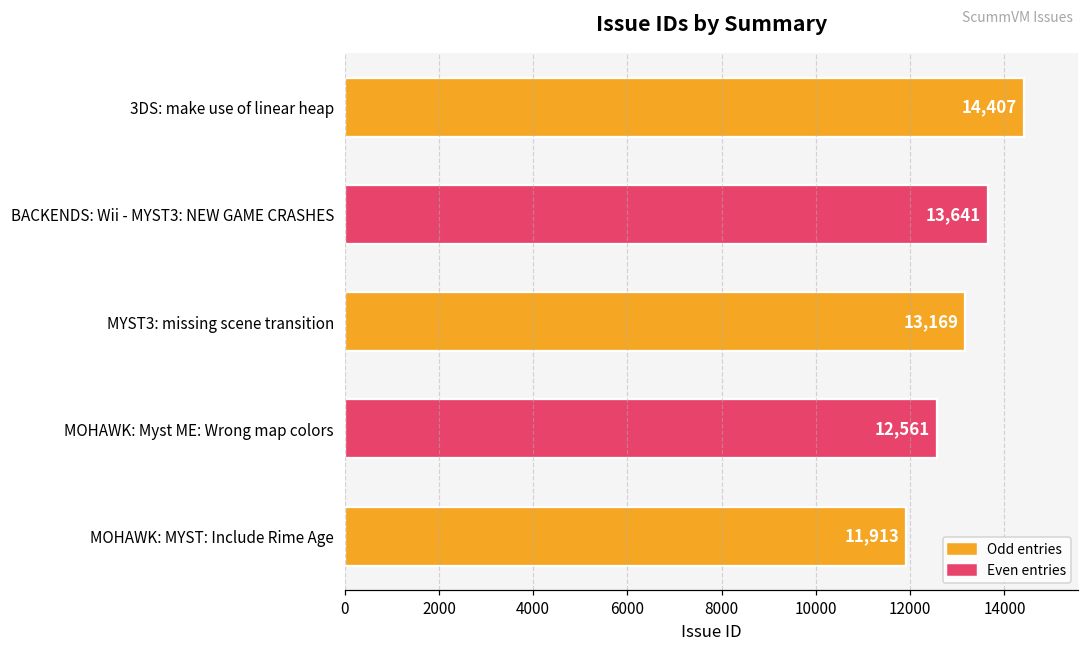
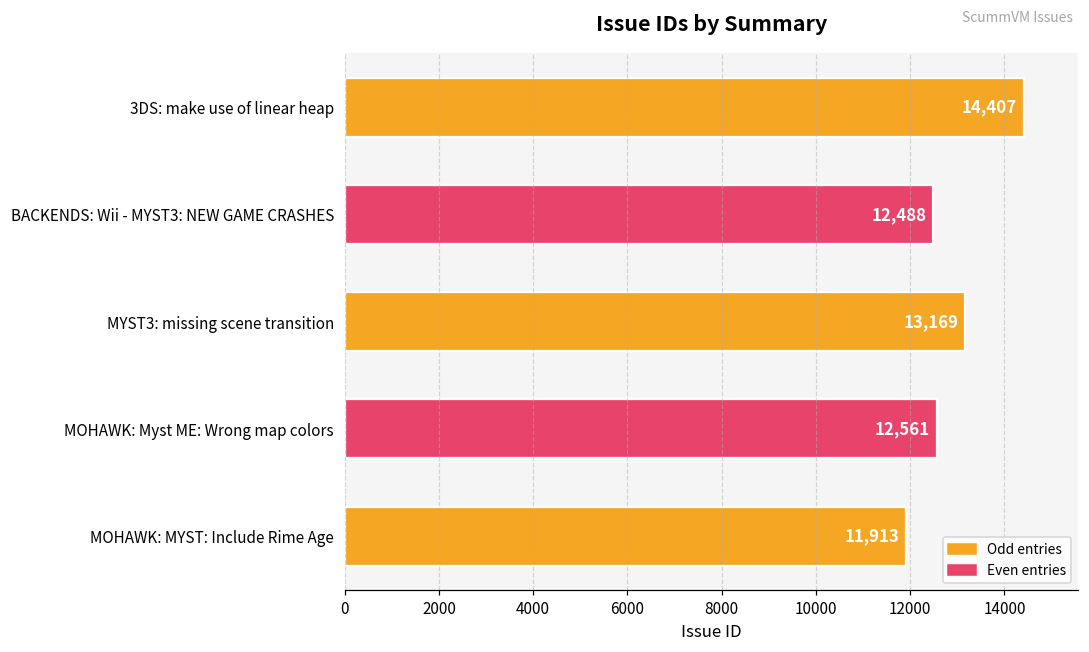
BACKENDS: Wii - MYST3: NEW GAME CRASHES: 13,641 -> 12,488
